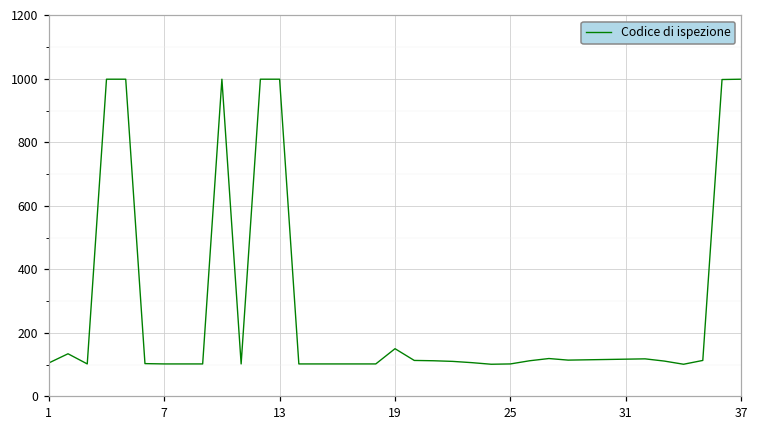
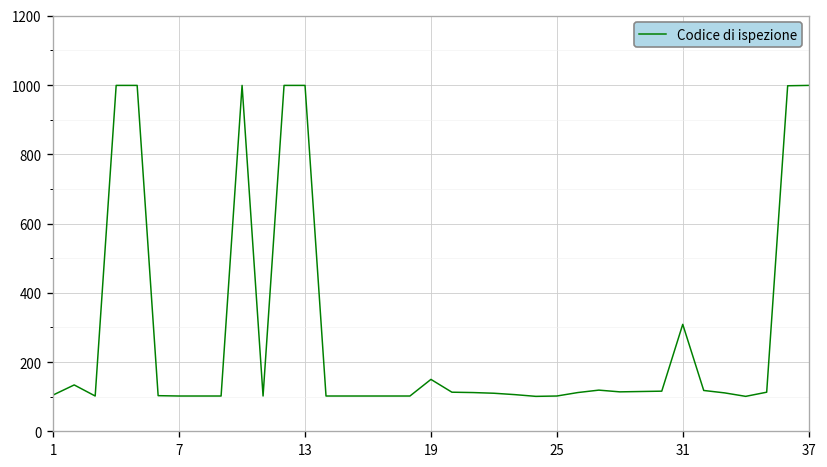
31: 120 -> 310
